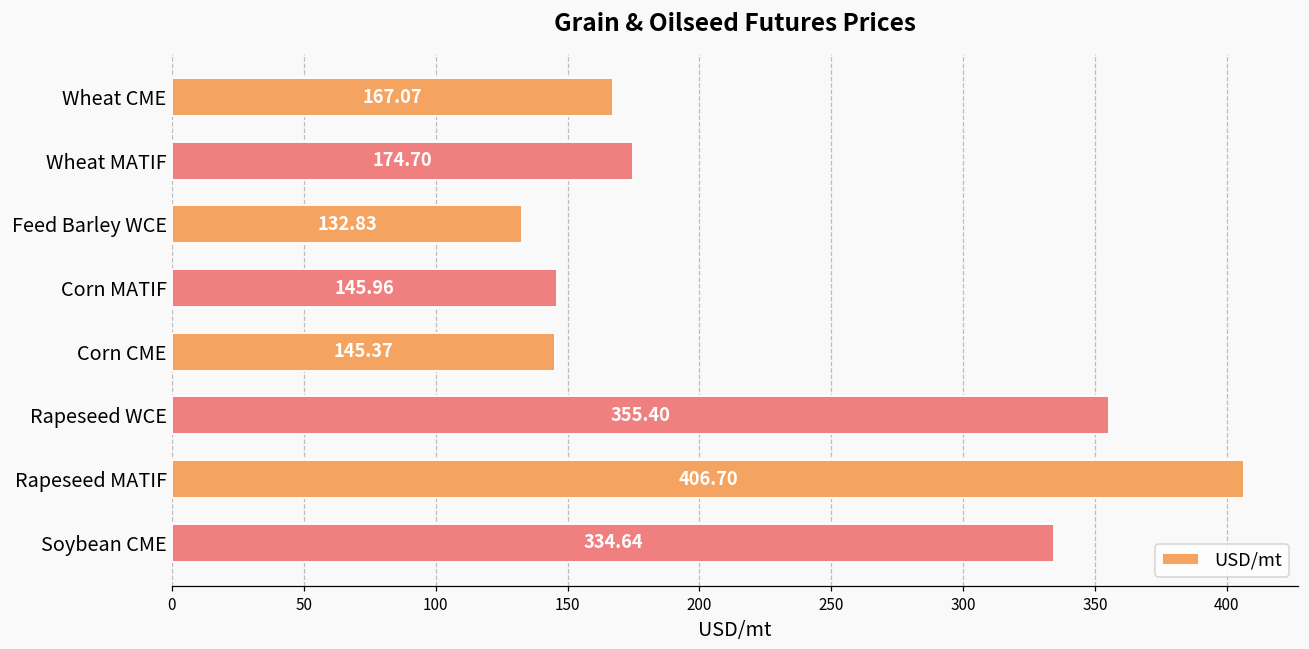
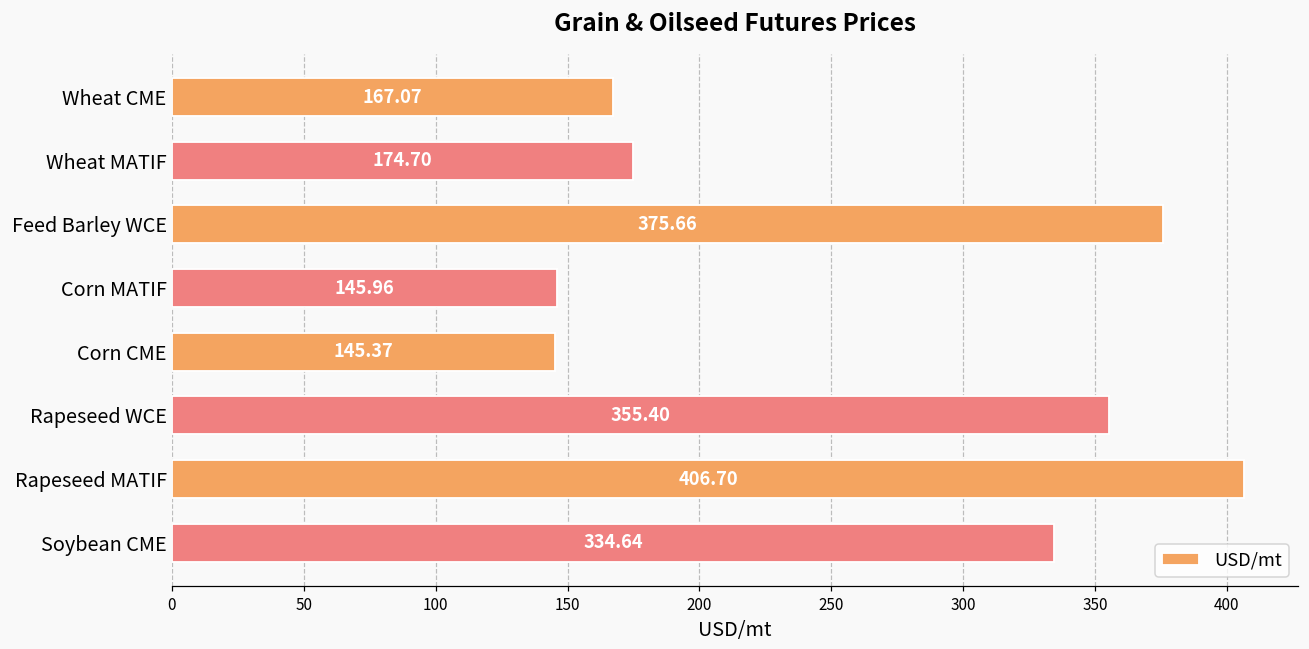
Feed Barley WCE: 132.83 -> 375.66
